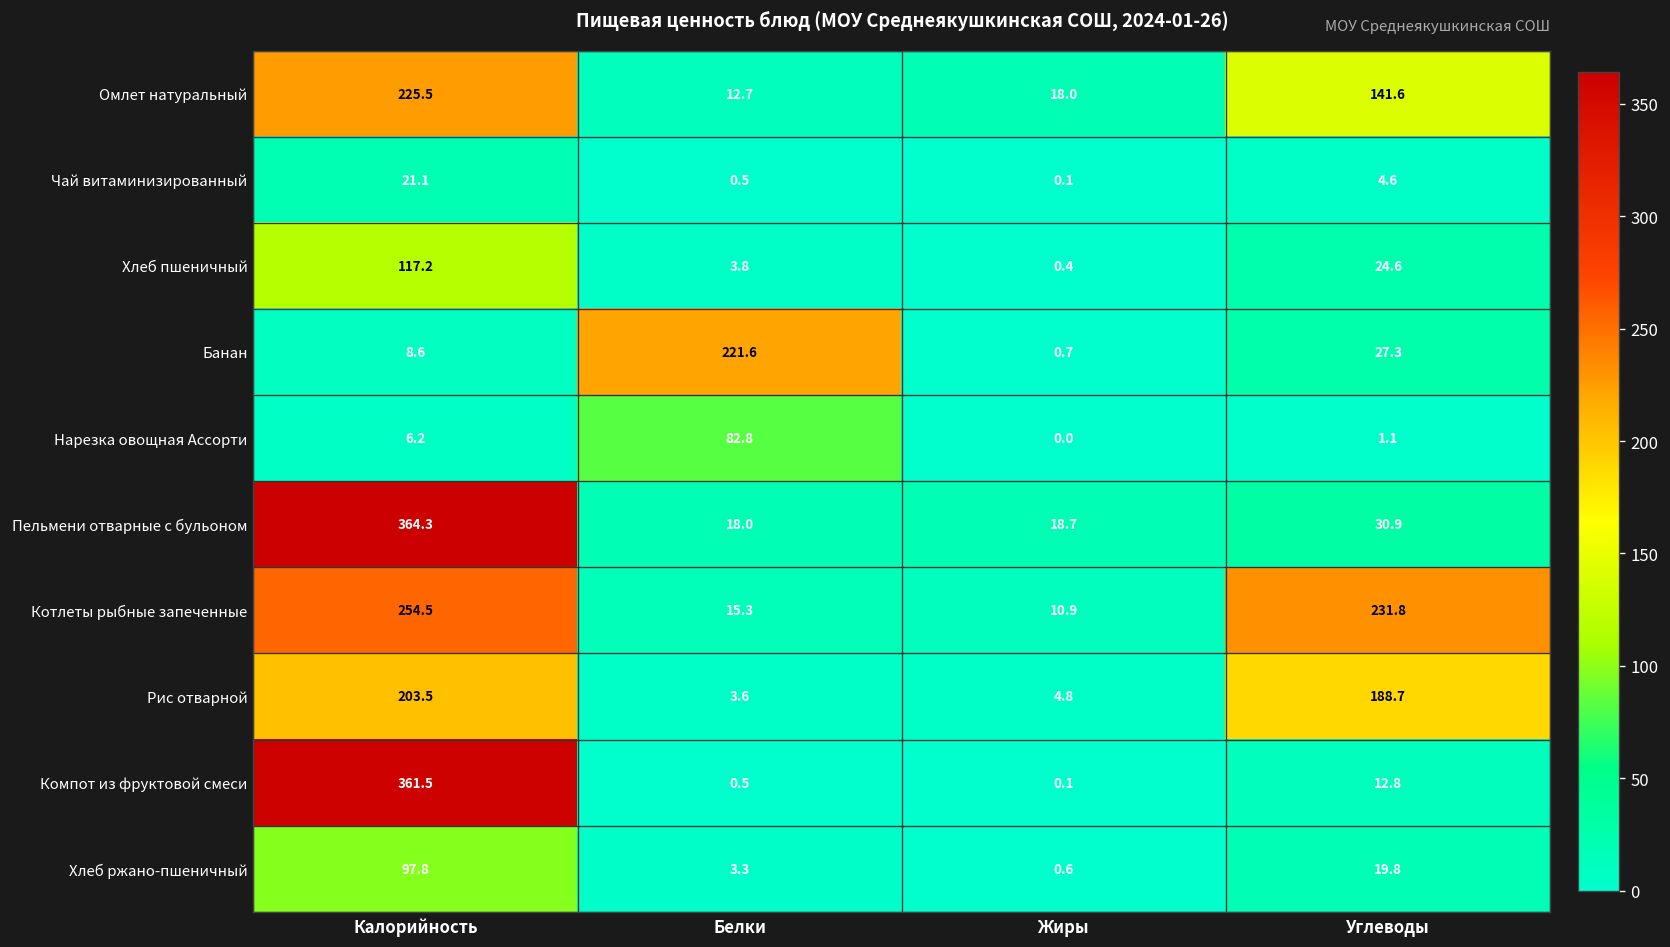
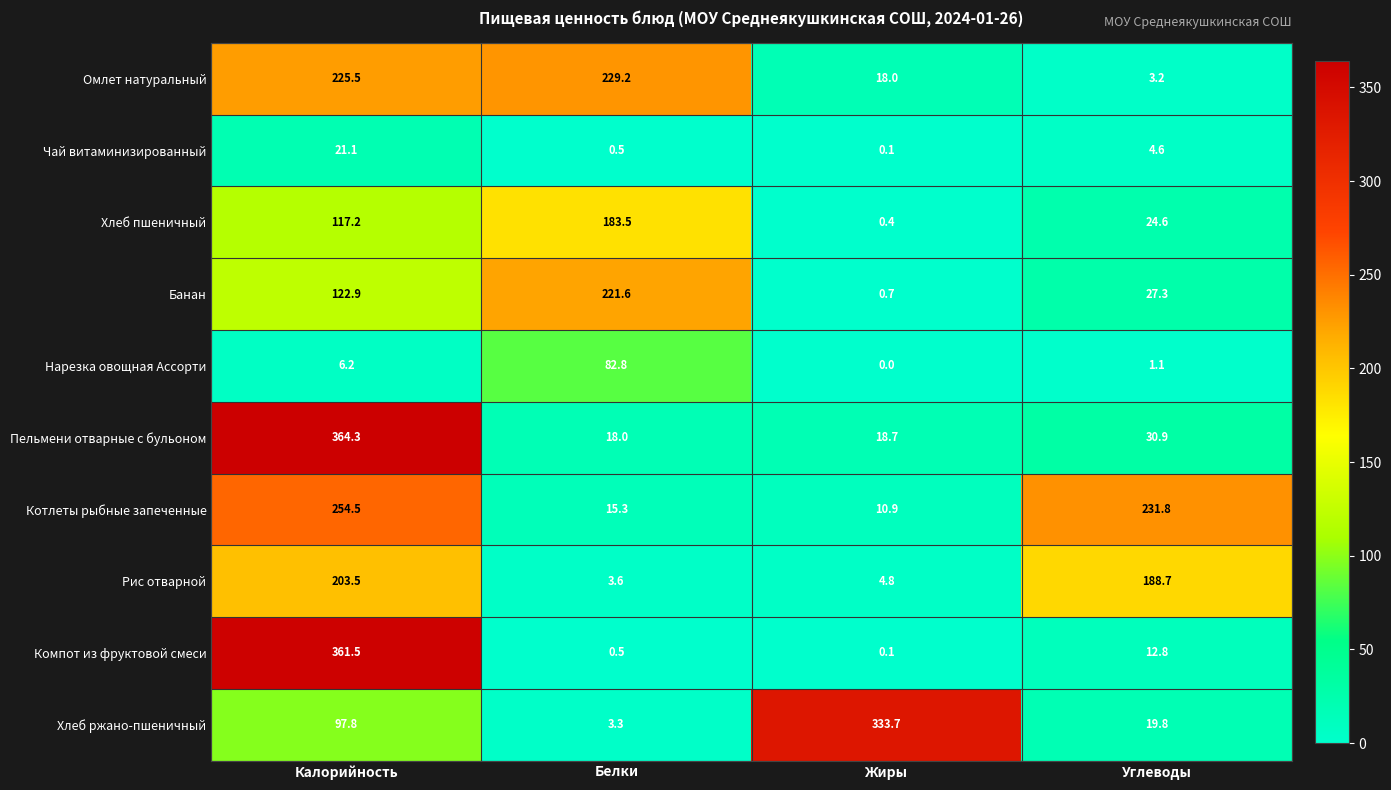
Омлет натуральный, Белки: 12.7 -> 229.2
Омлет натуральный, Углеводы: 141.6 -> 3.2
Хлеб пшеничный, Белки: 3.8 -> 183.5
Банан, Калорийность: 8.6 -> 122.9
Хлеб ржано-пшеничный, Жиры: 0.6 -> 333.7
